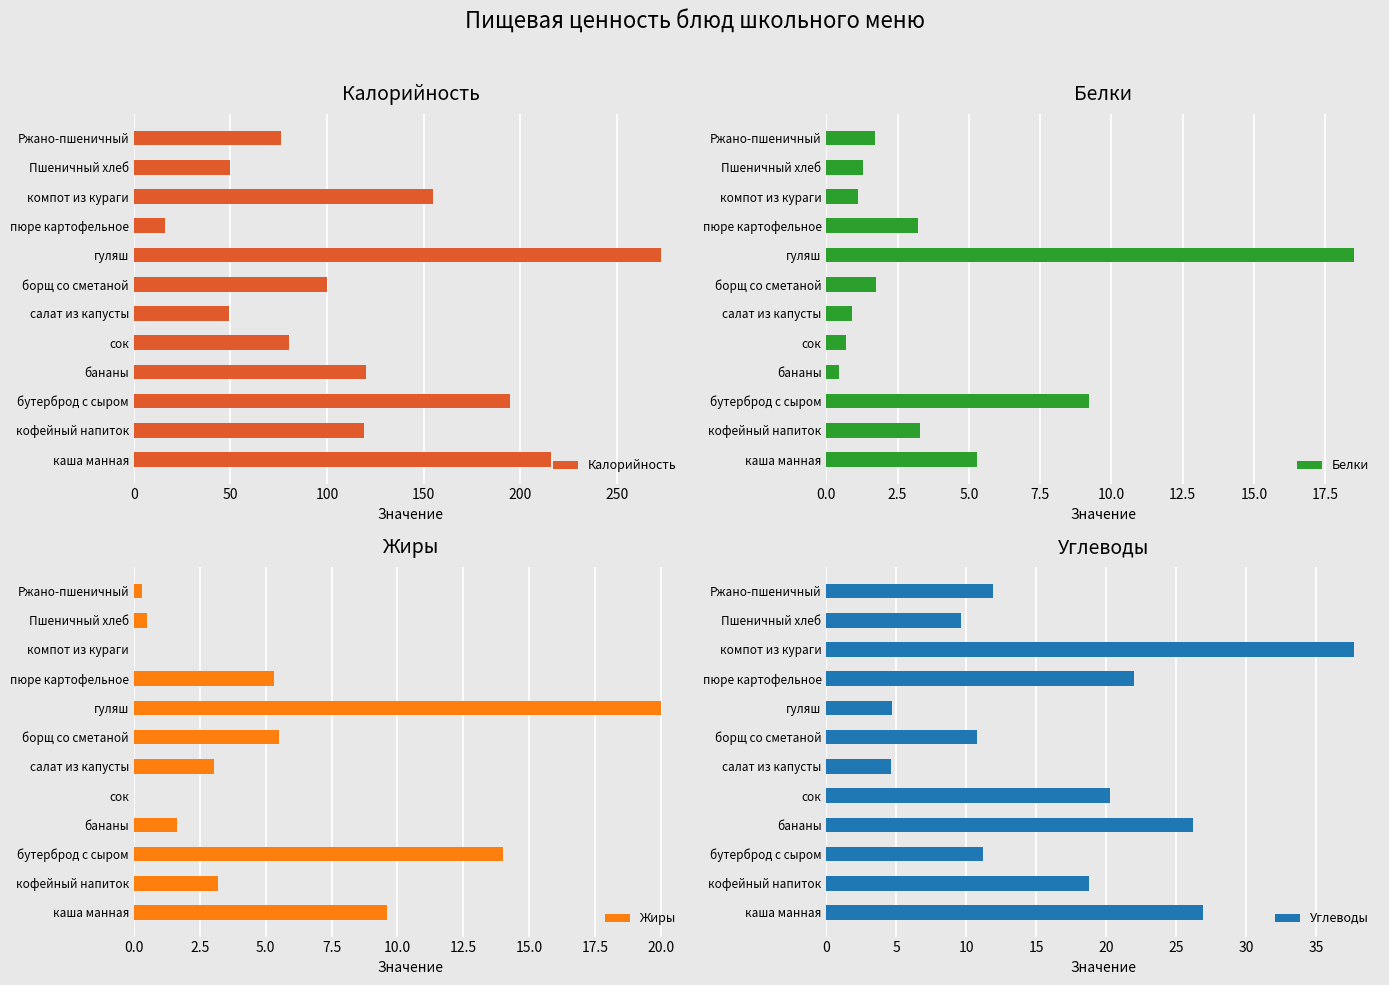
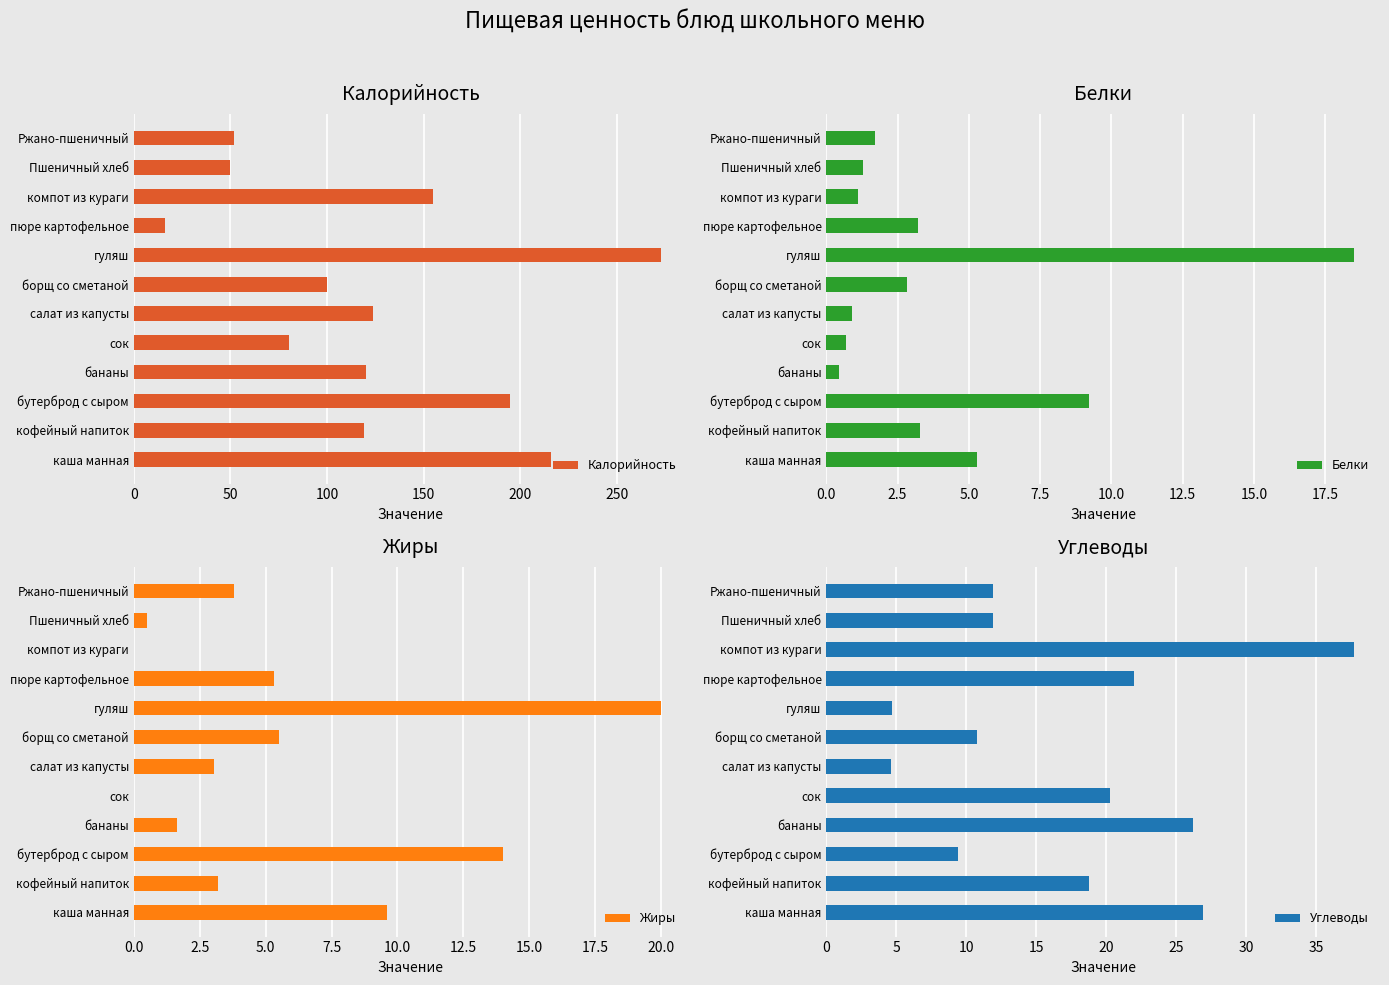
Калорийность, Ржано-пшеничный: 76 -> 52
Калорийность, салат из капусты: 49 -> 124
Белки, борщ со сметаной: 1.7 -> 2.8
Жиры, Ржано-пшеничный: 0.3 -> 3.8
Углеводы, Пшеничный хлеб: 9.6 -> 11.9
Углеводы, бутерброд с сыром: 11.2 -> 9.4
